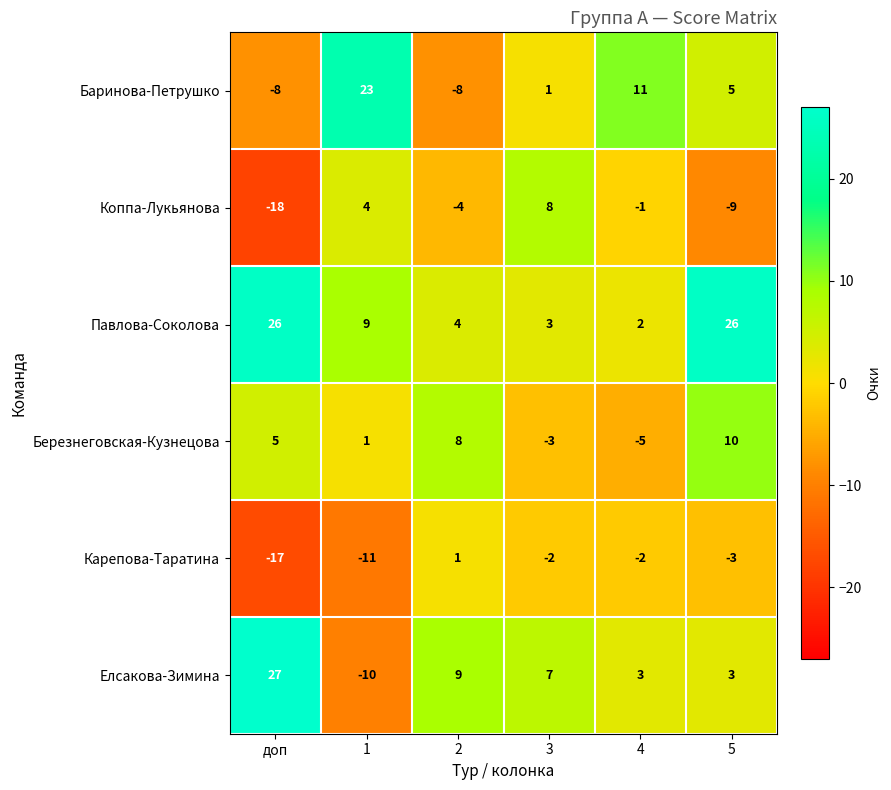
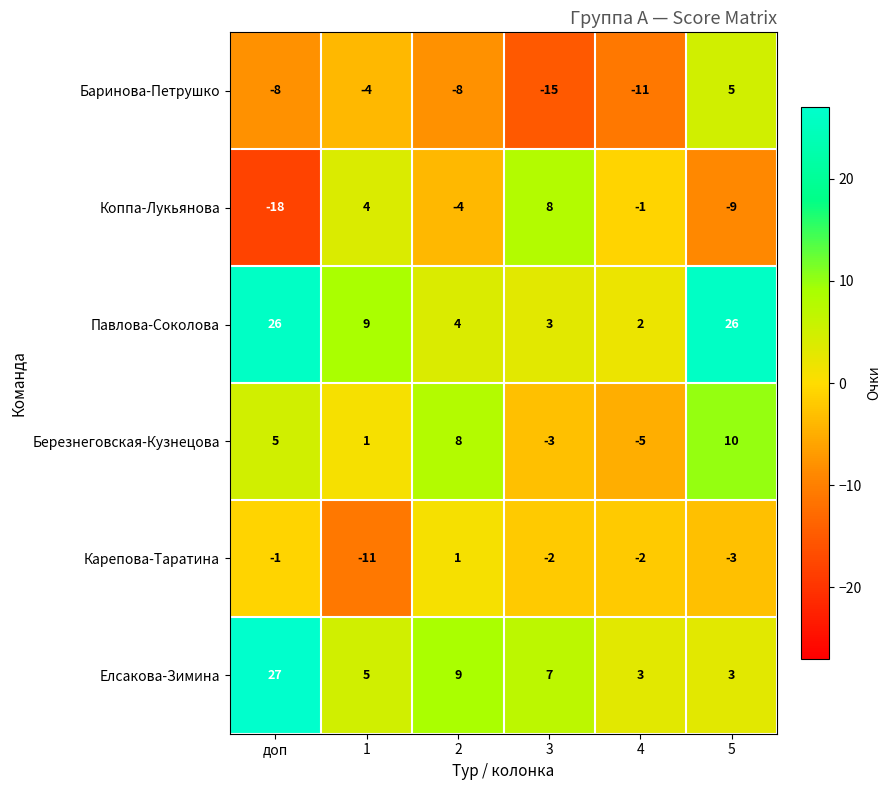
Баринова-Петрушко, 1: 23 -> -4
Баринова-Петрушко, 3: 1 -> -15
Баринова-Петрушко, 4: 11 -> -11
Карепова-Таратина, доп: -17 -> -1
Елсакова-Зимина, 1: -10 -> 5
